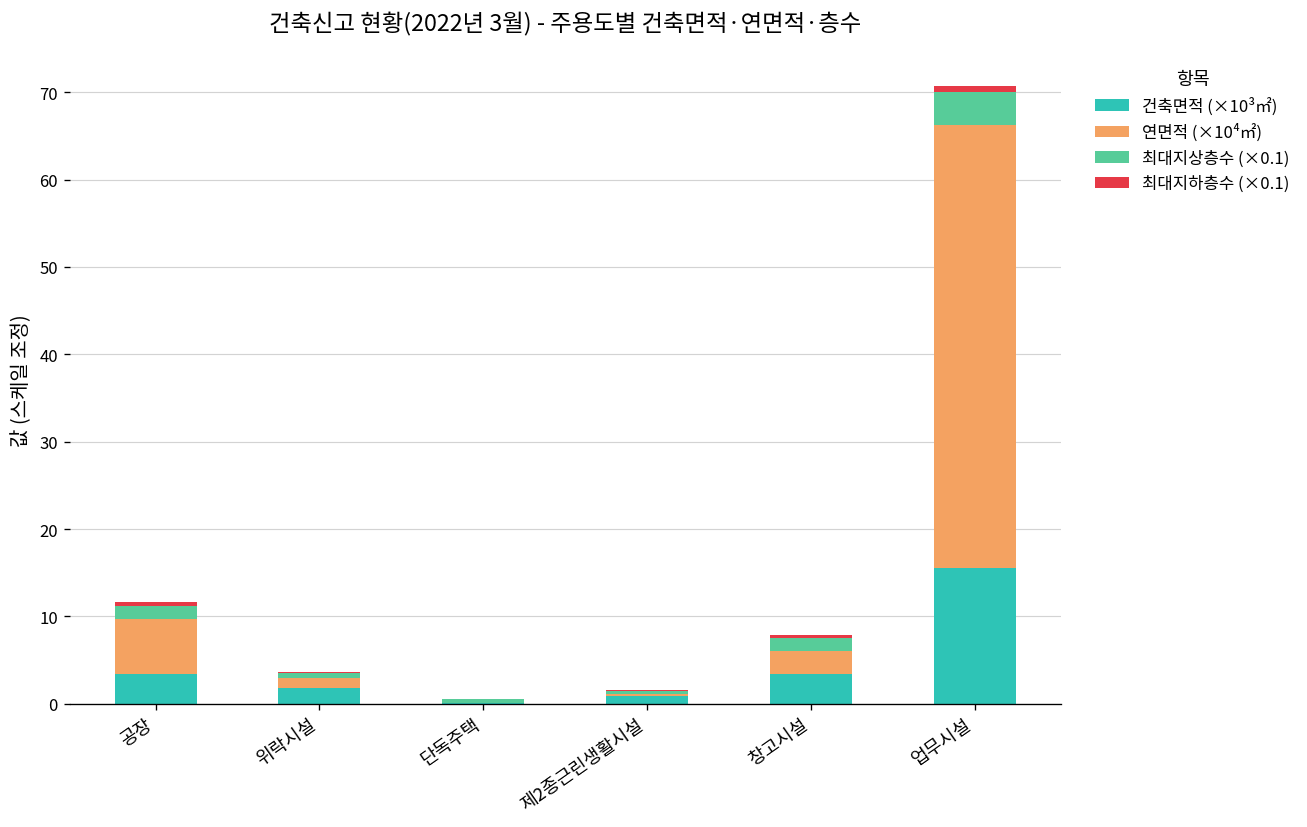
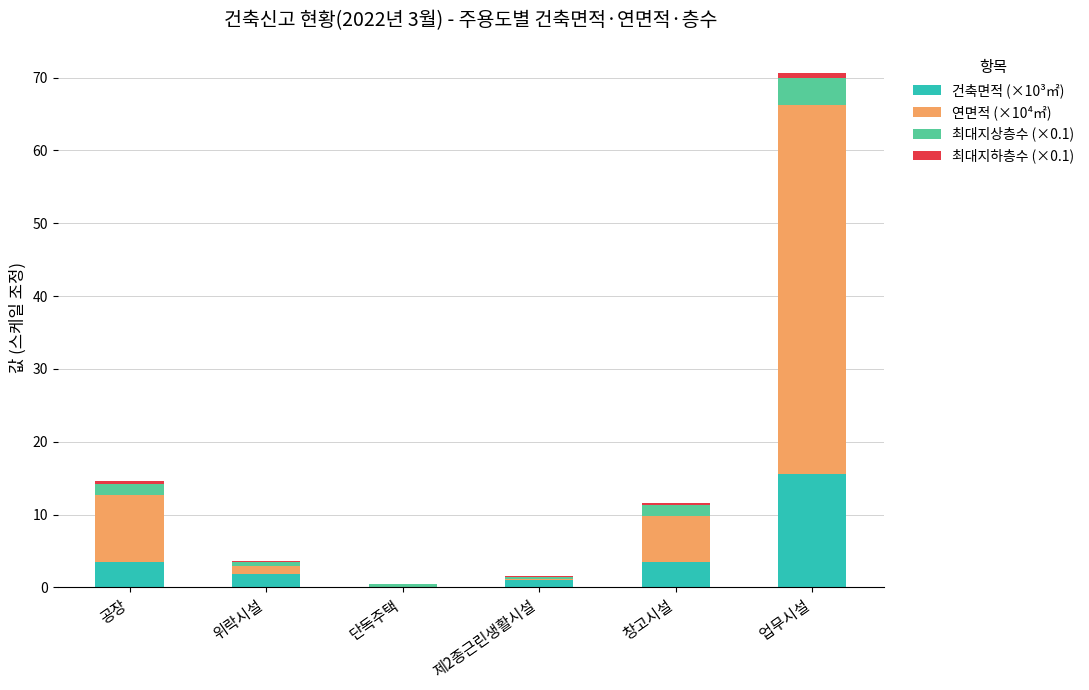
연면적 (×10⁴㎡), 공장: 6 -> 9
연면적 (×10⁴㎡), 창고시설: 3 -> 6
